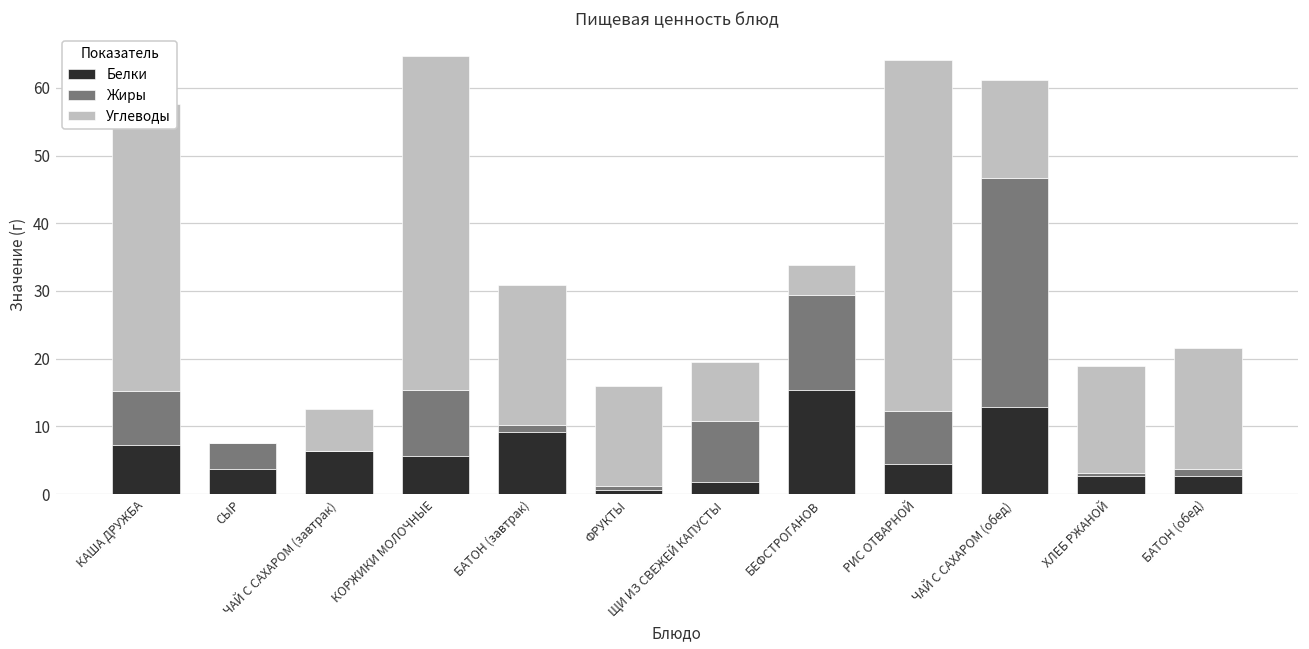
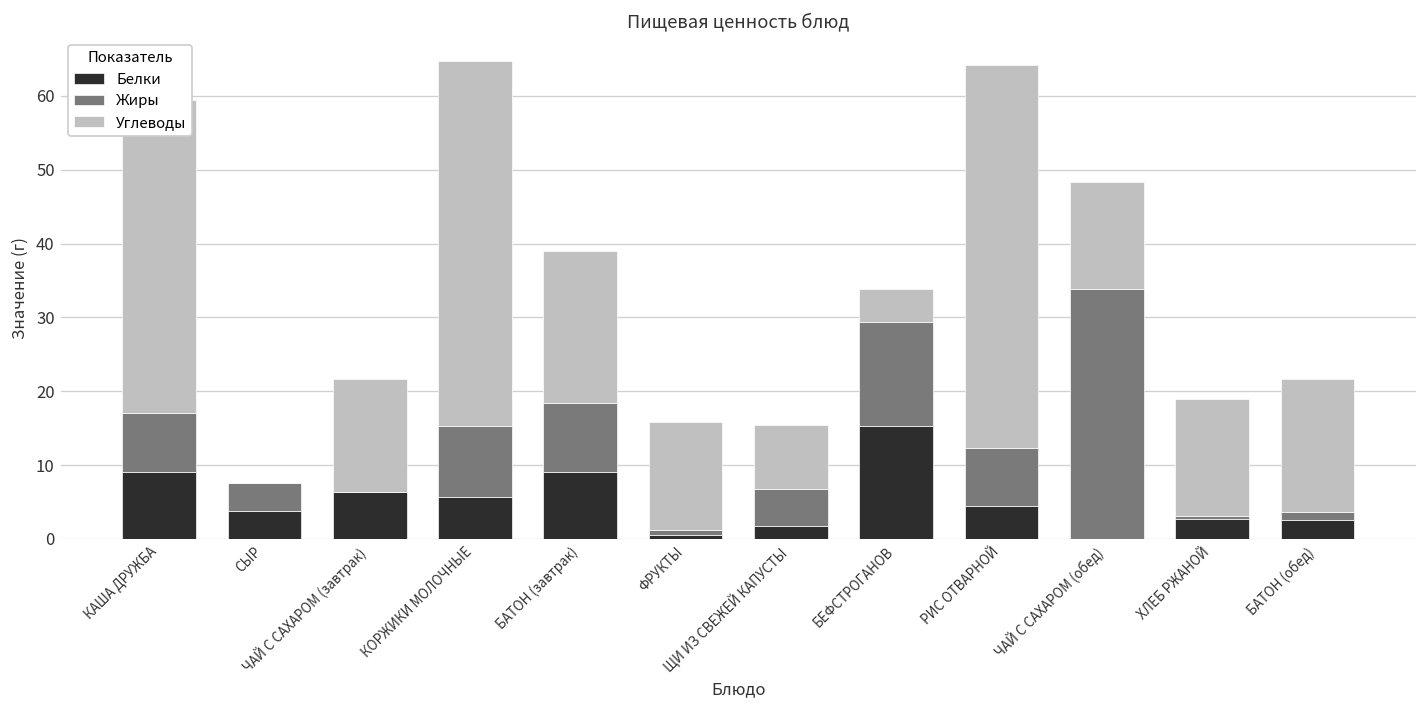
Белки, КАША ДРУЖБА: 7 -> 9
Углеводы, ЧАЙ С САХАРОМ (завтрак): 6 -> 15
Жиры, БАТОН (завтрак): 1 -> 9
Жиры, ЩИ ИЗ СВЕЖЕЙ КАПУСТЫ: 9 -> 5
Белки, ЧАЙ С САХАРОМ (обед): 13 -> 0
